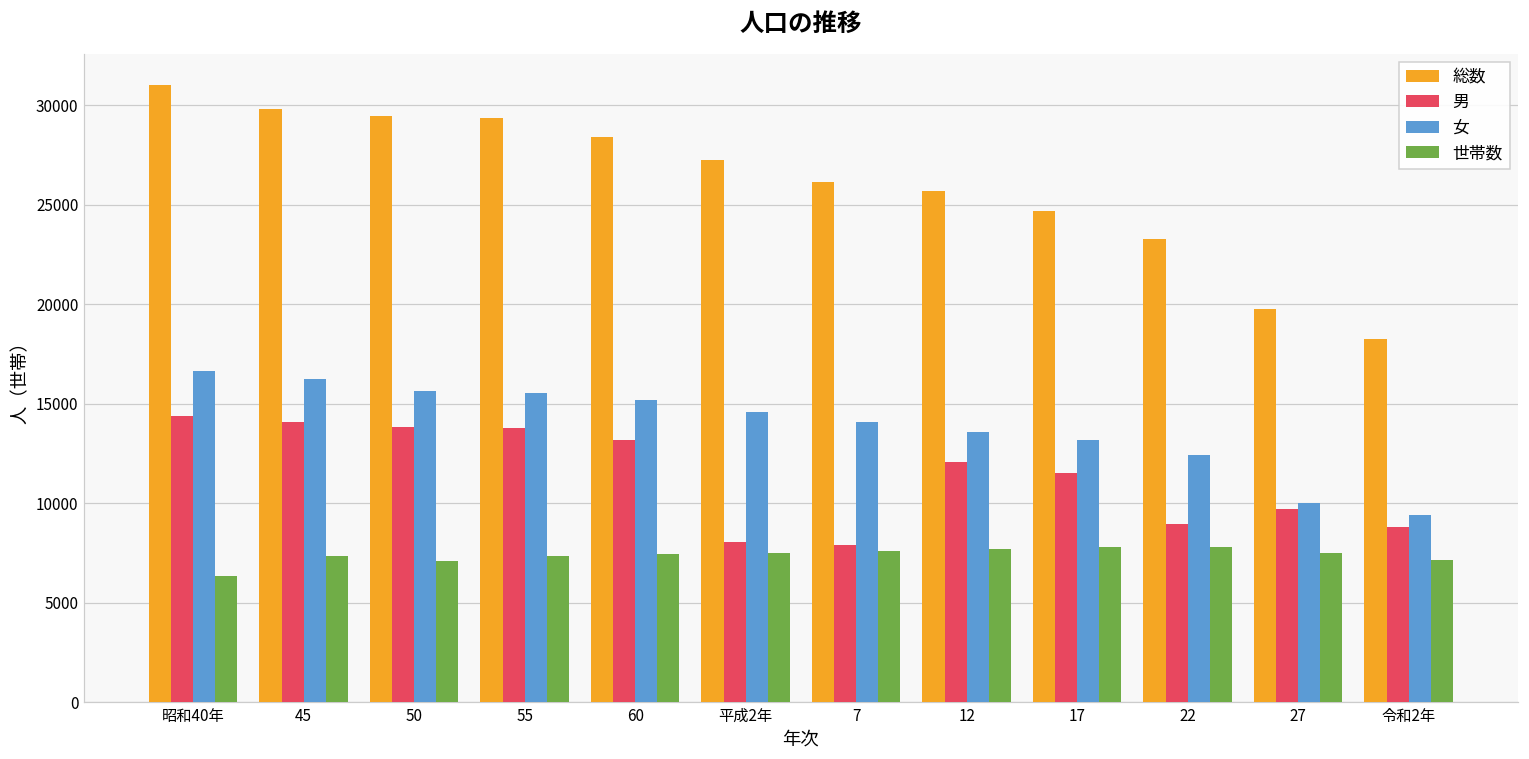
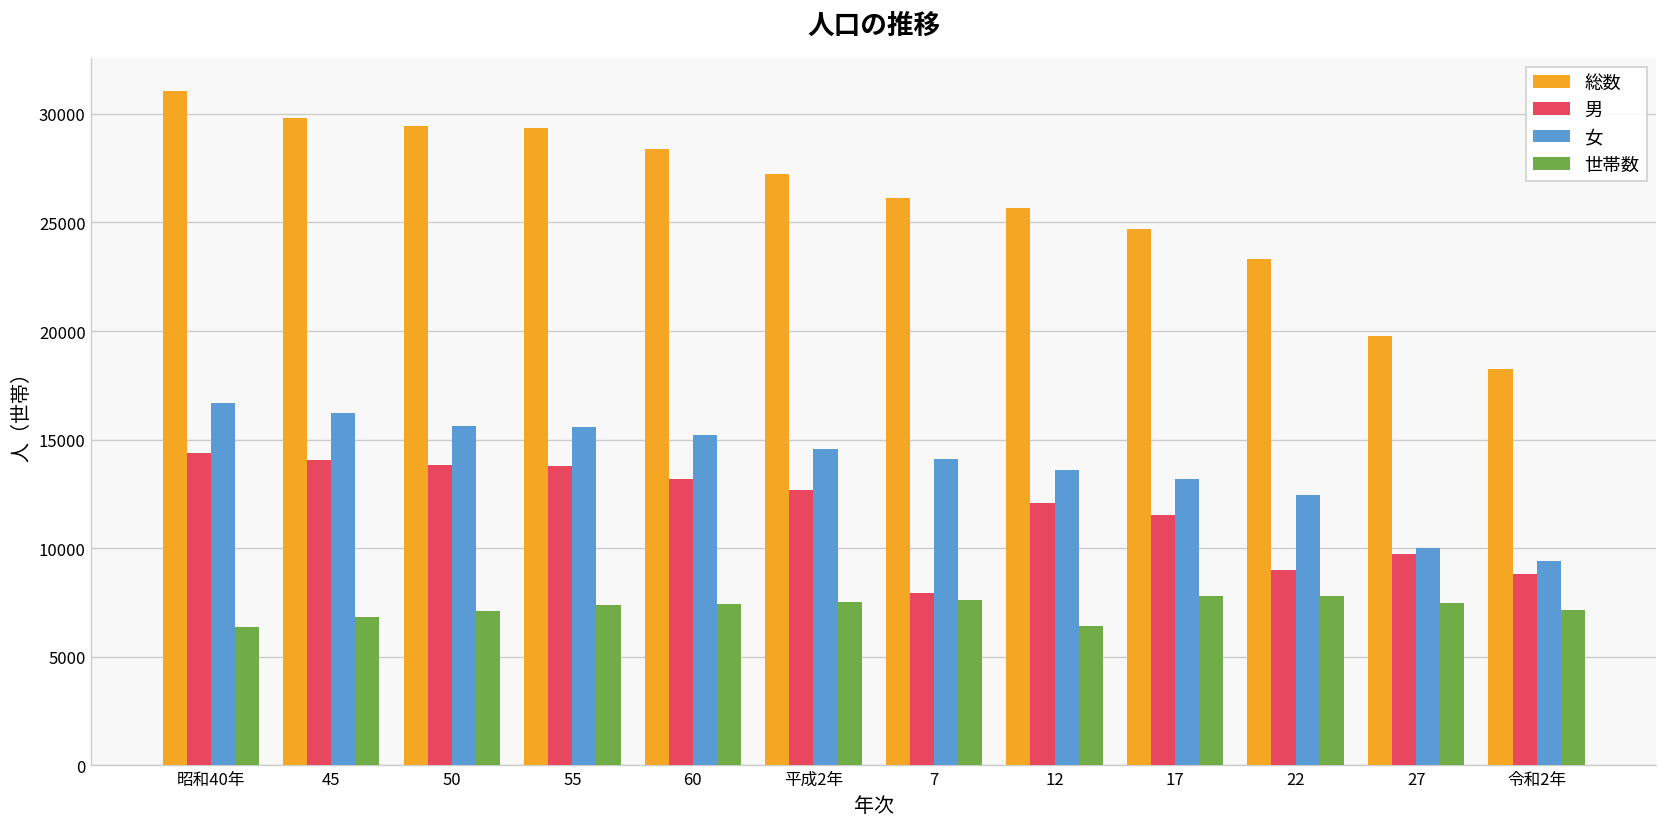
世帯数, 45: 7400 -> 6800
男, 平成2年: 8000 -> 12700
世帯数, 12: 7700 -> 6400
